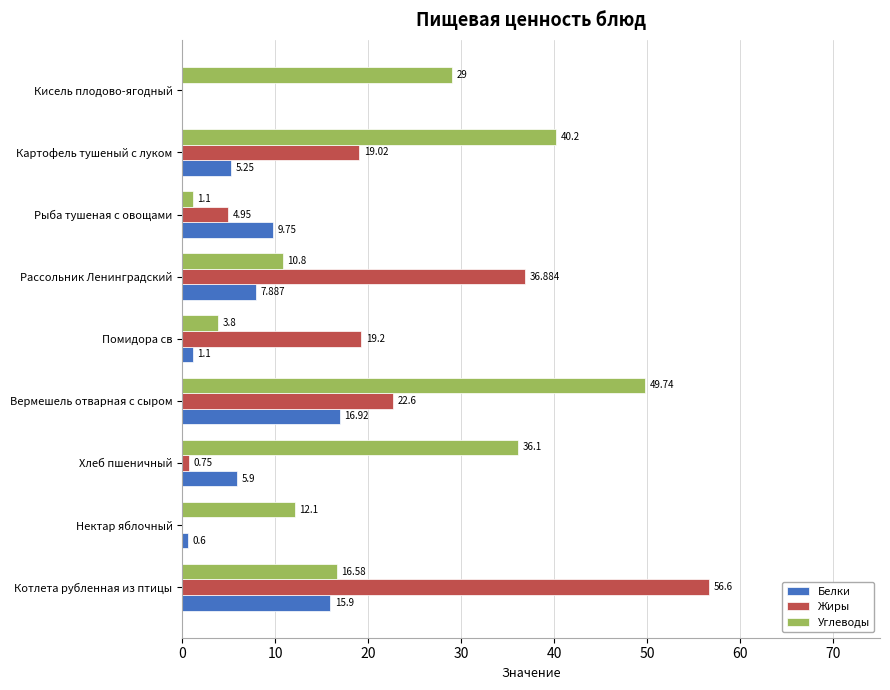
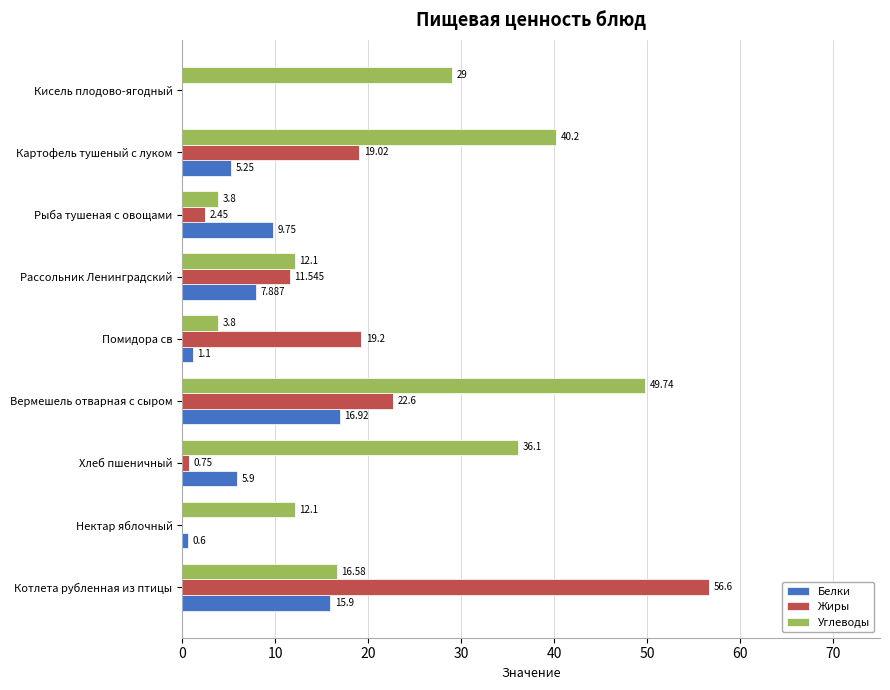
Углеводы, Рыба тушеная с овощами: 1.1 -> 3.8
Жиры, Рыба тушеная с овощами: 4.95 -> 2.45
Углеводы, Рассольник Ленинградский: 10.8 -> 12.1
Жиры, Рассольник Ленинградский: 36.884 -> 11.545
